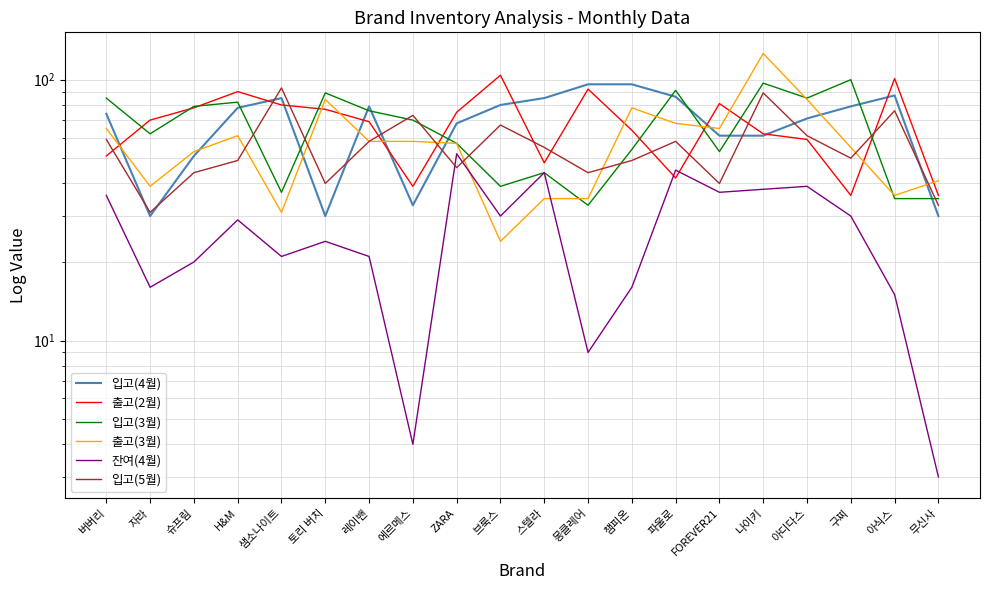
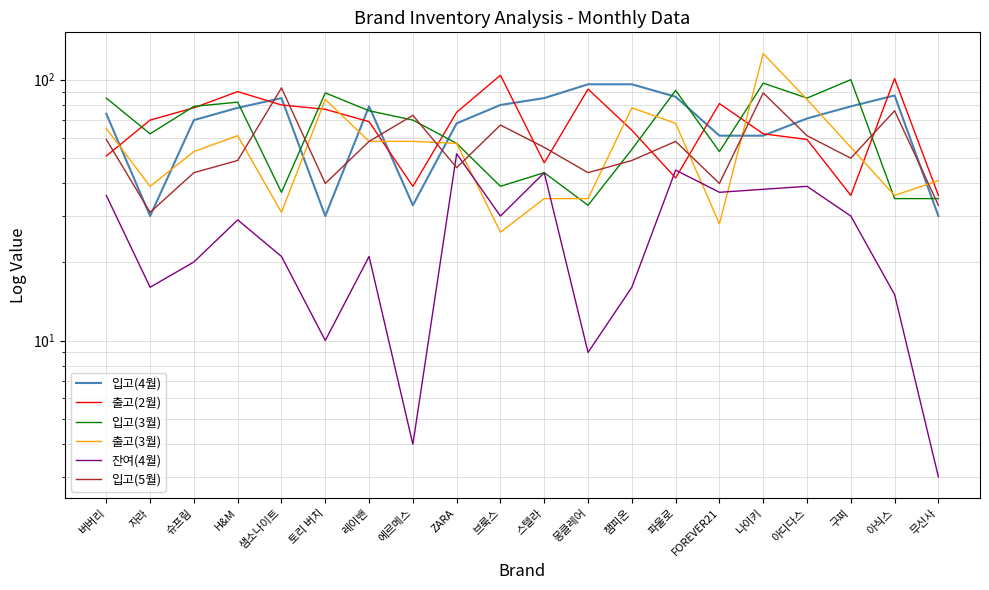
입고(4월), 슈프림: 51 -> 70
잔여(4월), 토리 버치: 24 -> 10
출고(3월), 브룩스: 24 -> 26
출고(3월), FOREVER21: 65 -> 28
